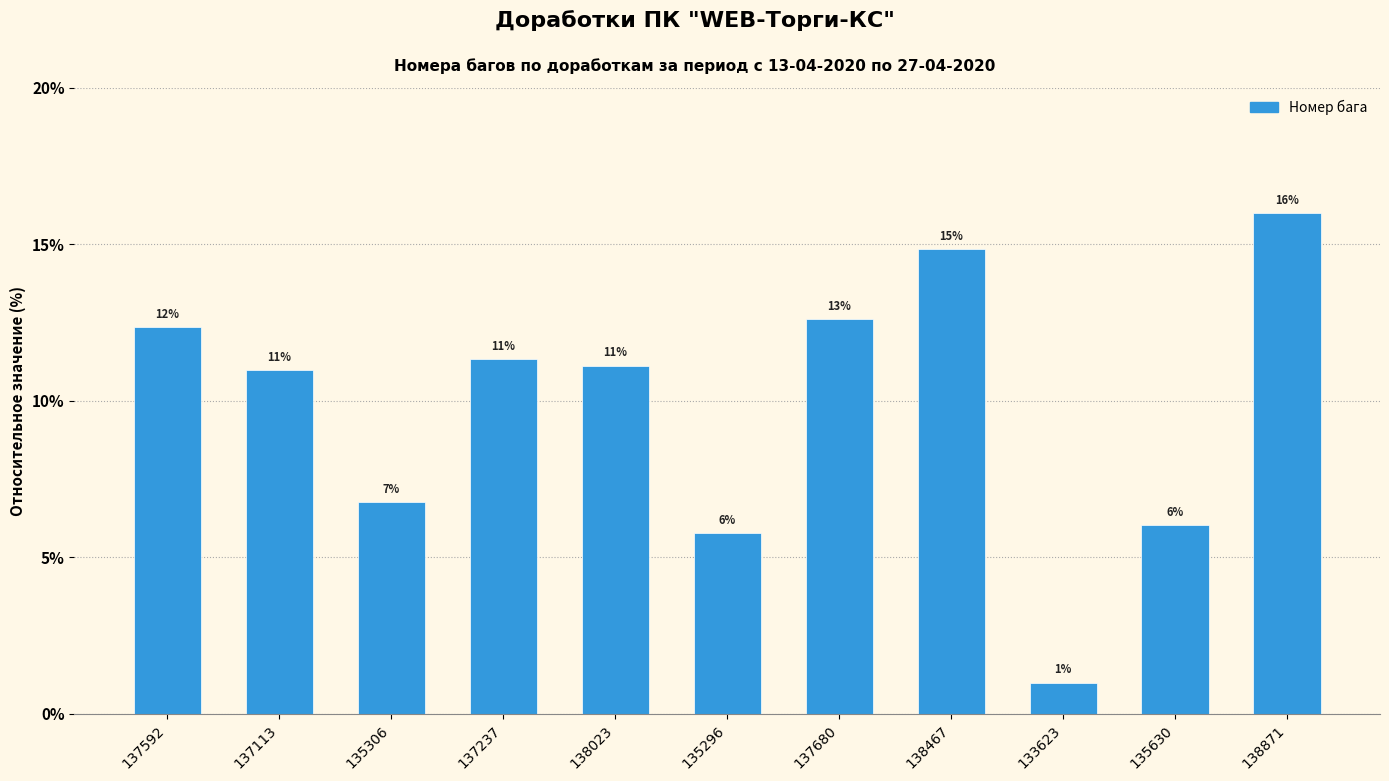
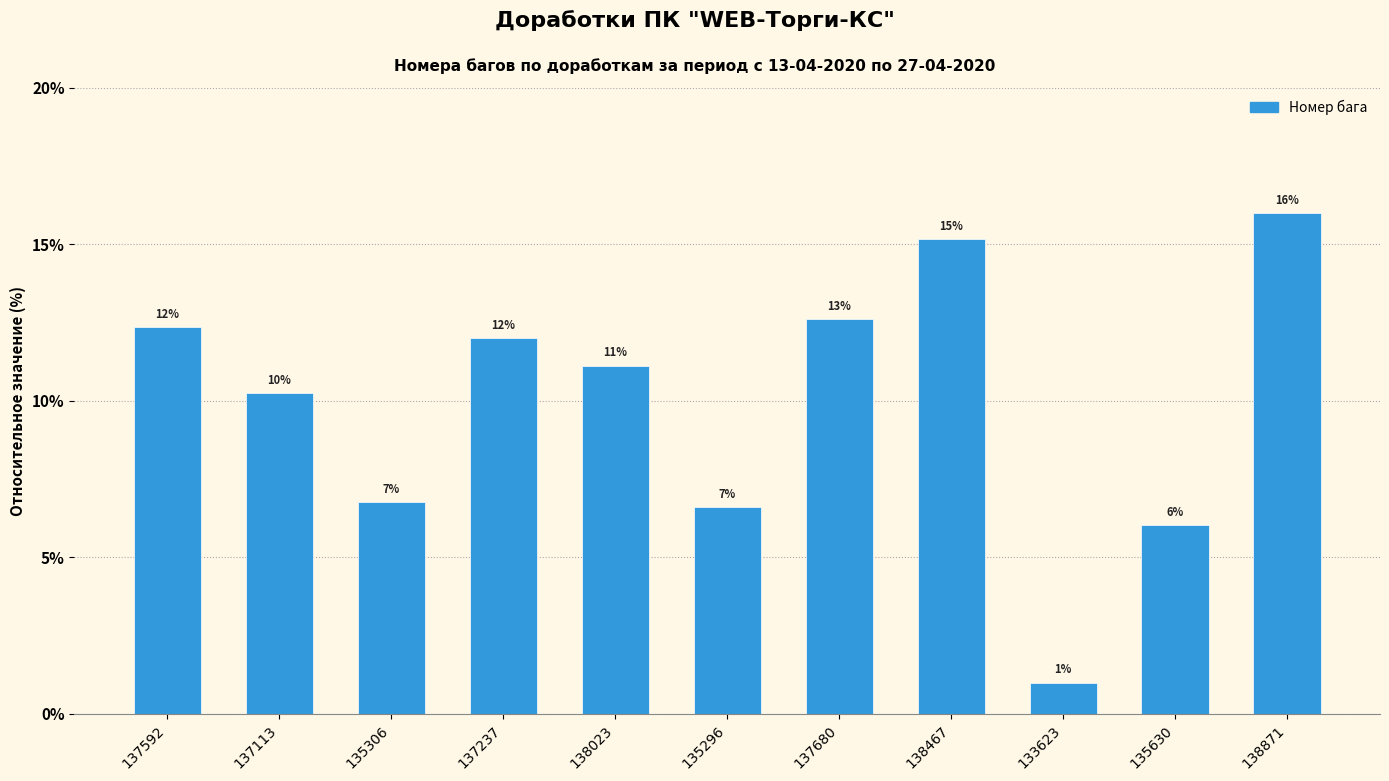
137113: 11% -> 10%
137237: 11% -> 12%
135296: 6% -> 7%
138467: 14.8% -> 15.1%
